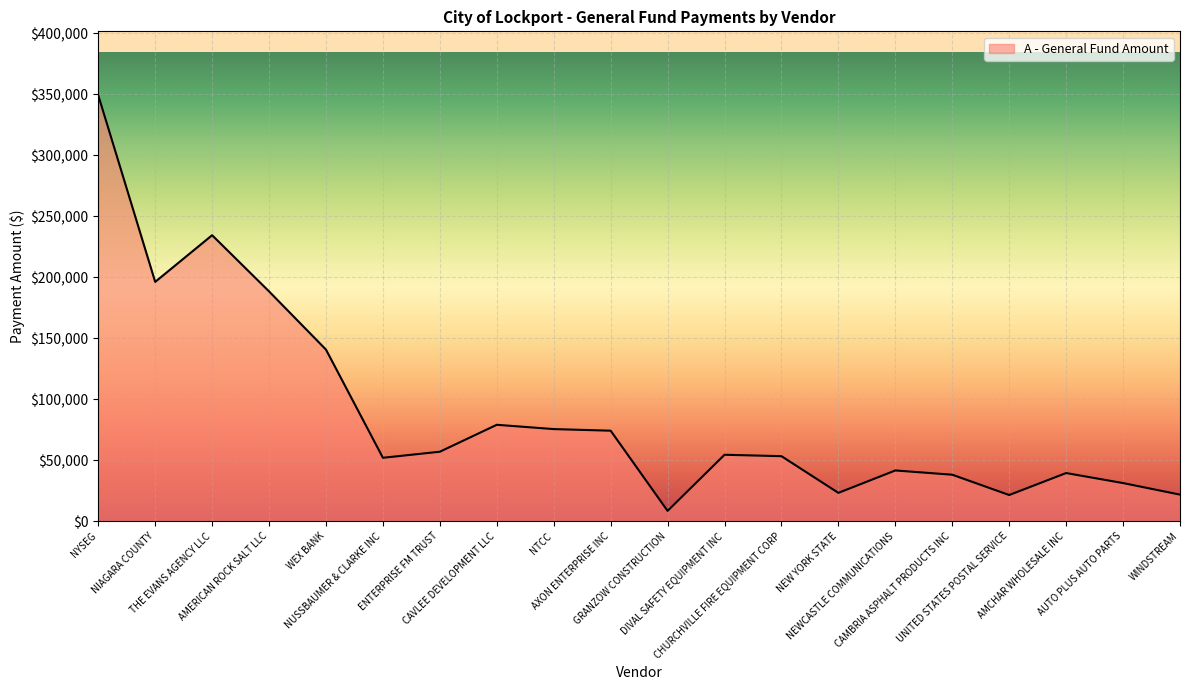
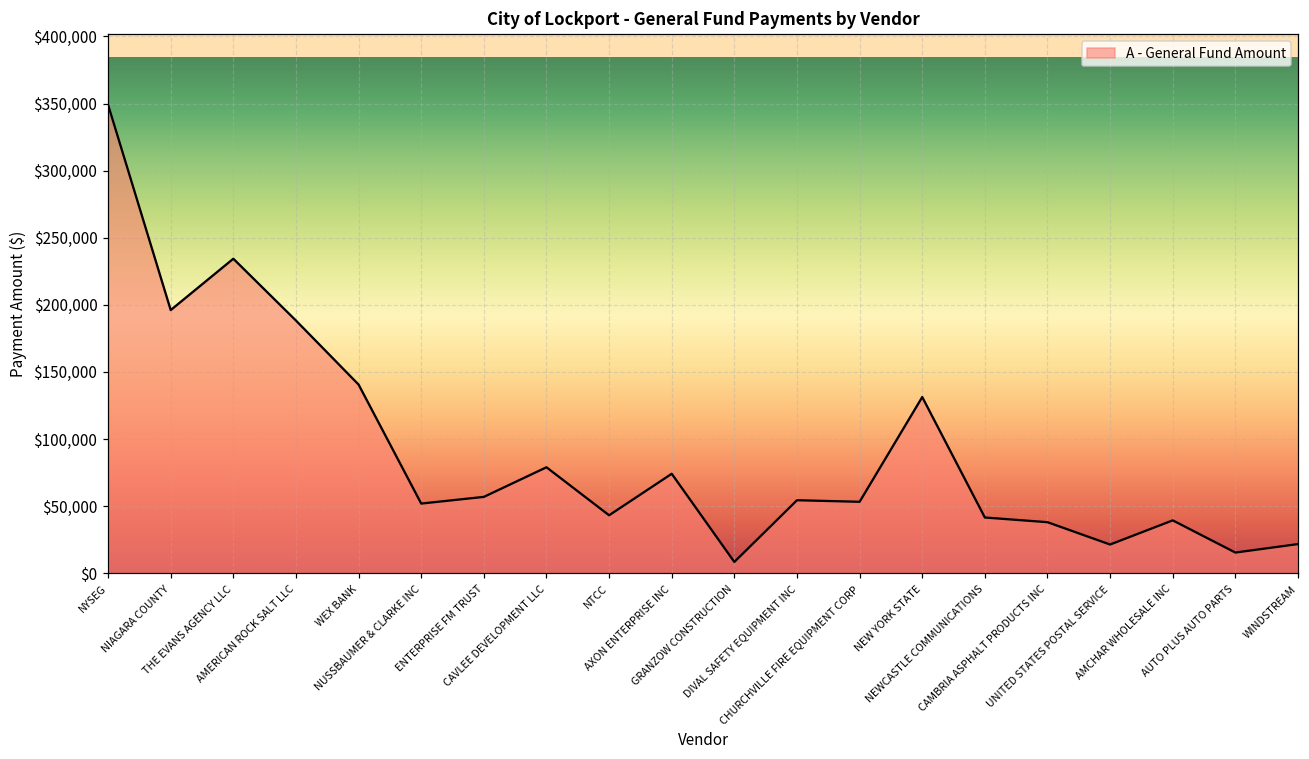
NTCC: $75,000 -> $43,000
NEW YORK STATE: $23,000 -> $131,000
AUTO PLUS AUTO PARTS: $31,000 -> $15,000
